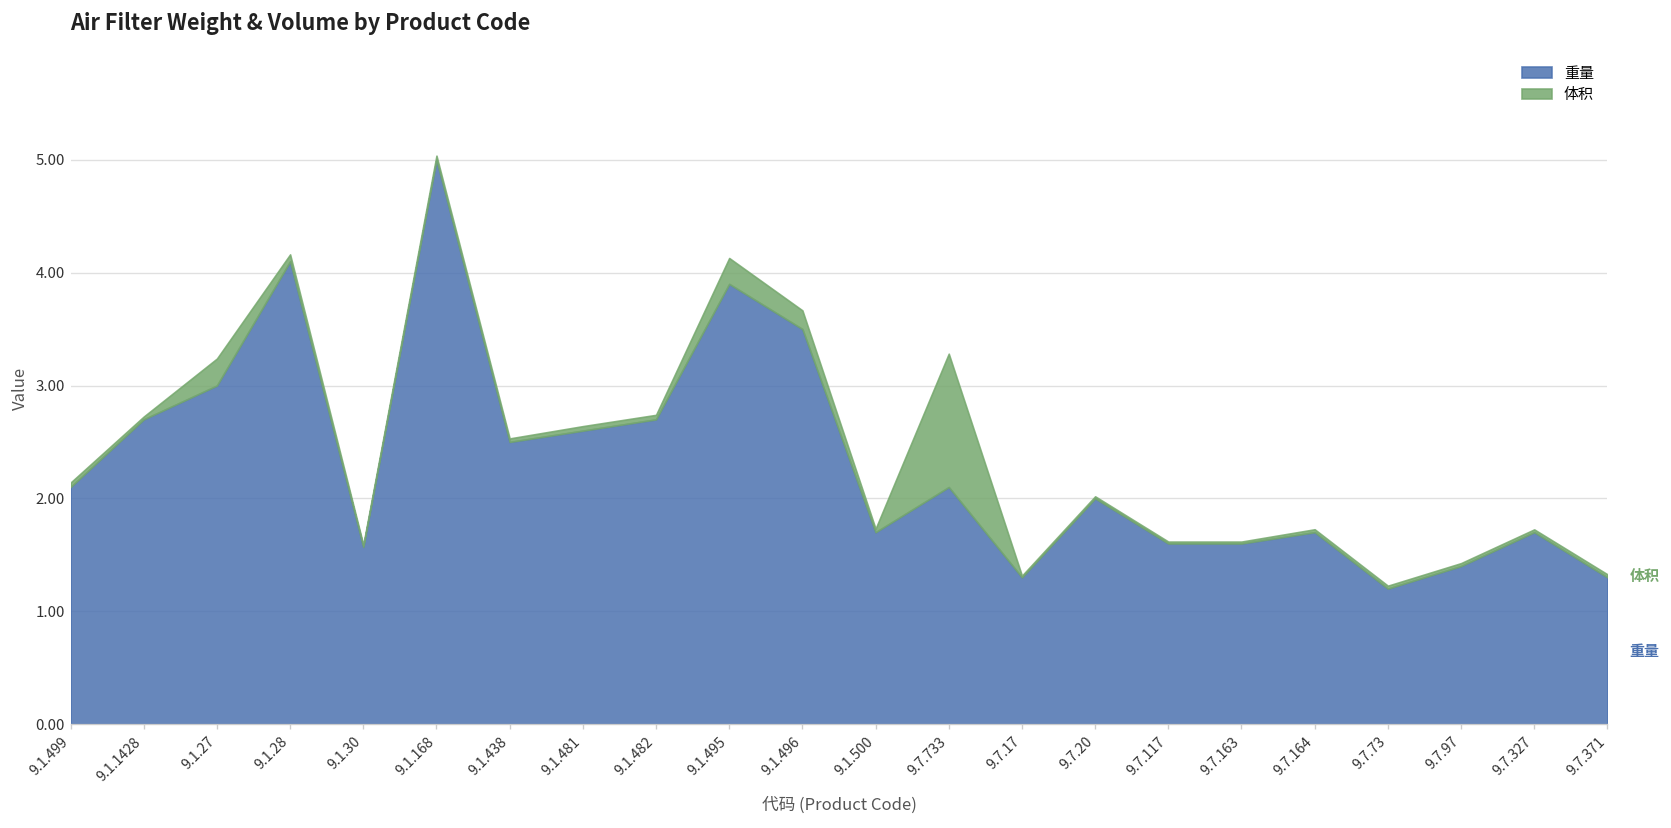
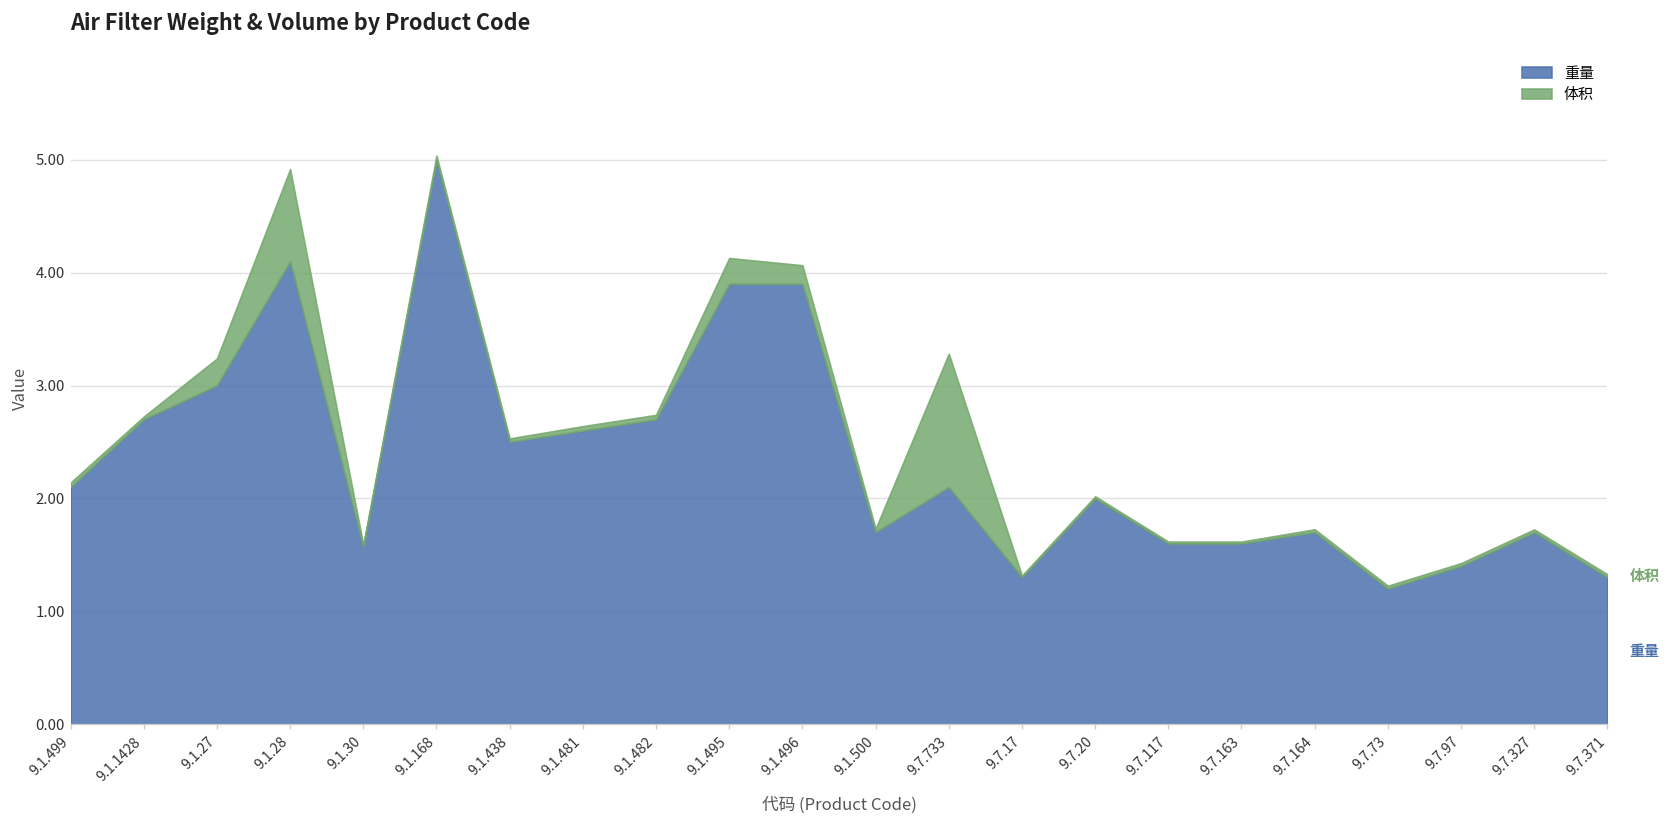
体积, 9.1.28: 0.1 -> 0.8
重量, 9.1.496: 3.5 -> 3.9
